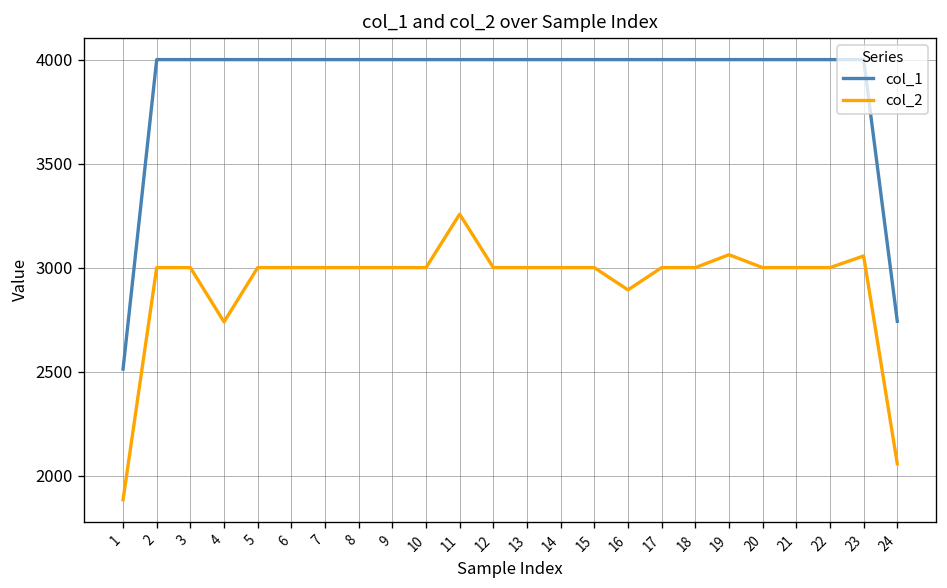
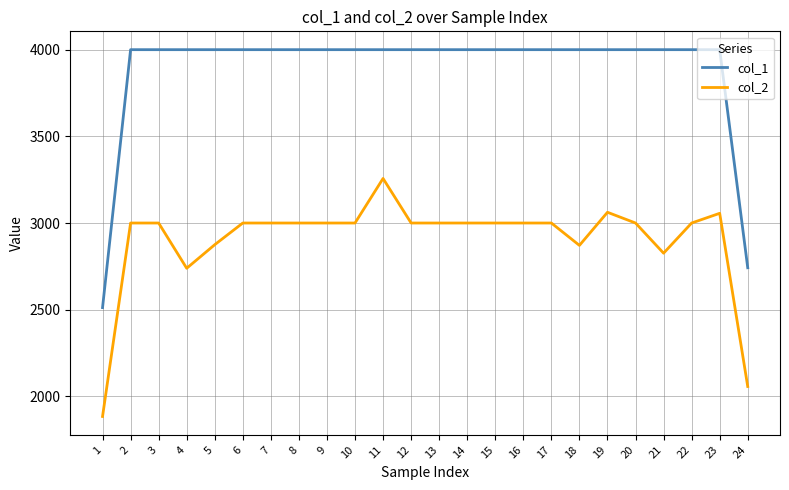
col_2, 5: 3000 -> 2880
col_2, 16: 2890 -> 3000
col_2, 18: 3000 -> 2870
col_2, 21: 3000 -> 2830
